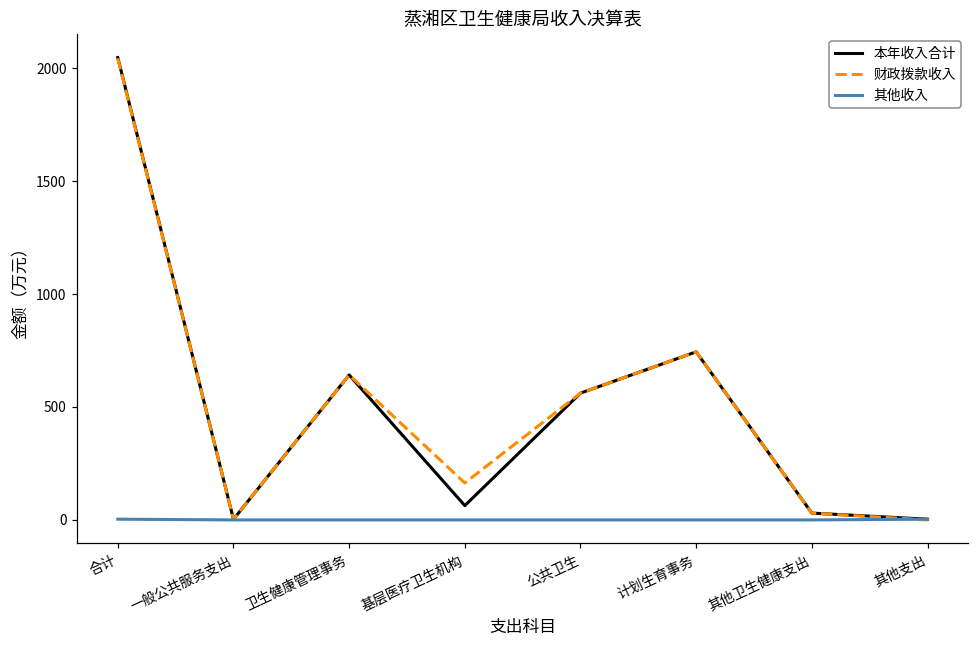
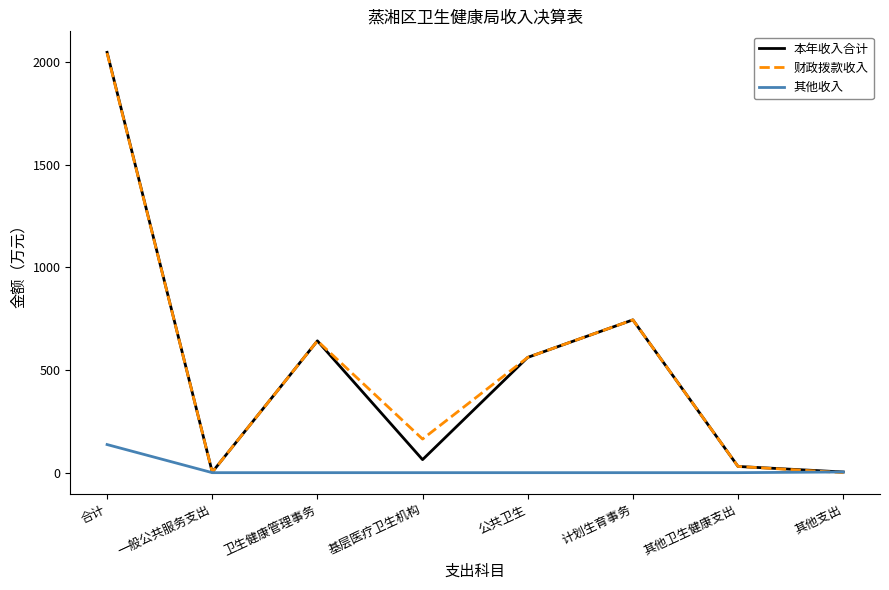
其他收入, 合计: 0 -> 140
